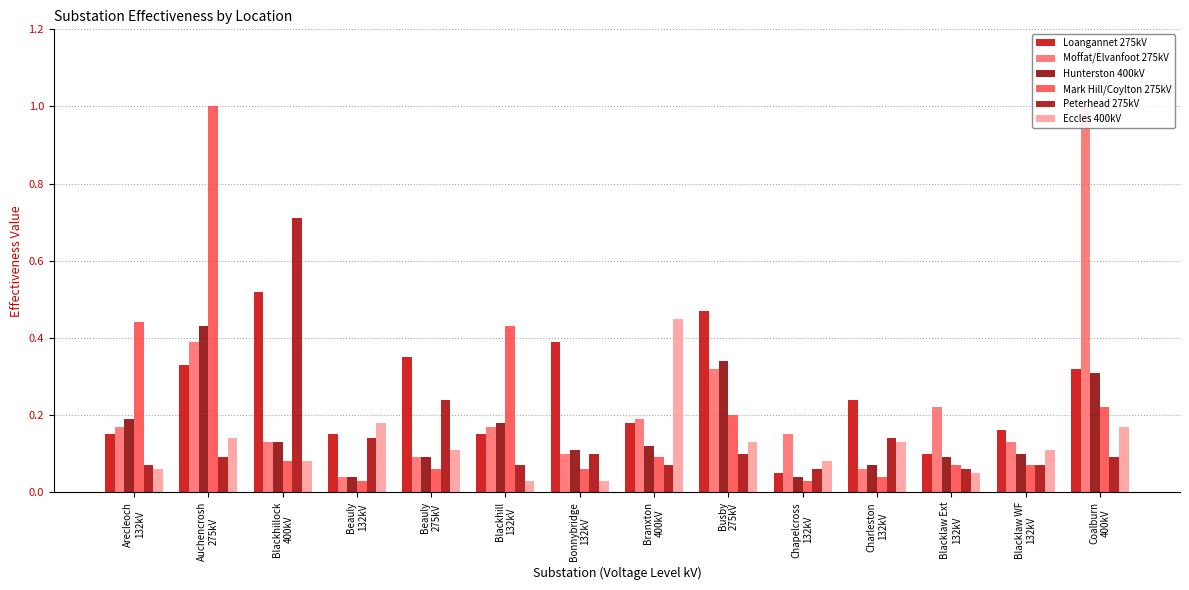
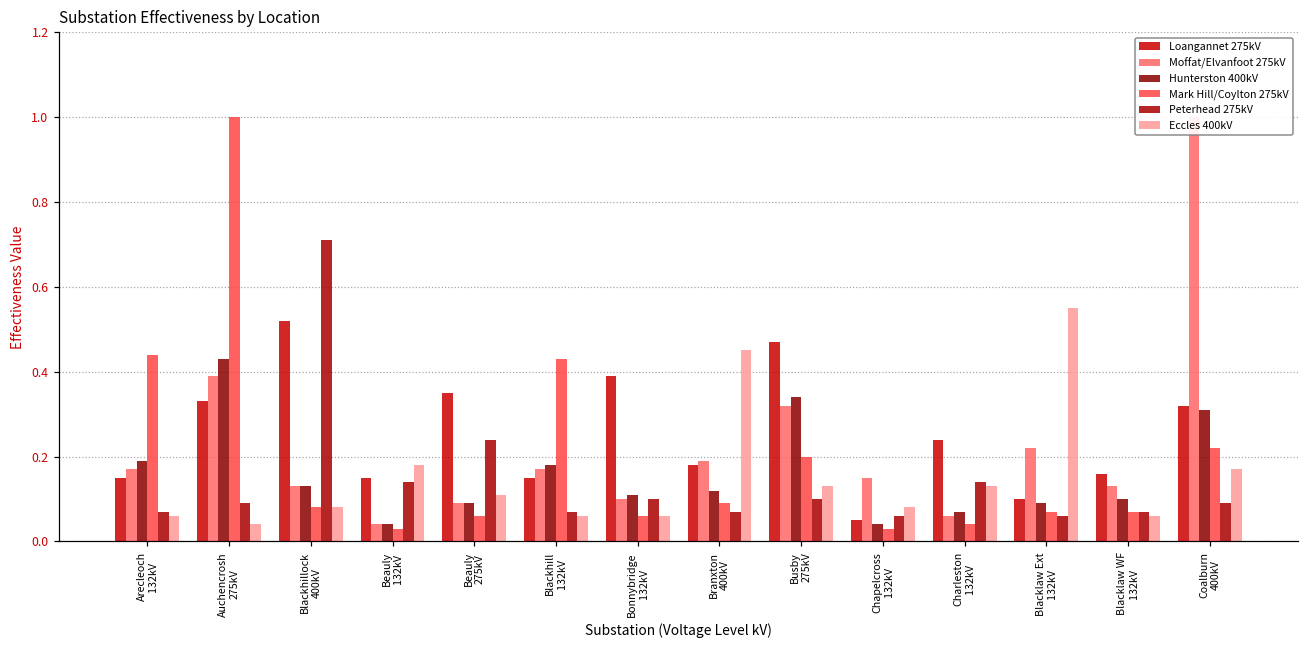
Eccles 400kV, Auchencrosh 275kV: 0.14 -> 0.04
Eccles 400kV, Blackhill 132kV: 0.03 -> 0.06
Eccles 400kV, Bonnybridge 132kV: 0.03 -> 0.06
Eccles 400kV, Blacklaw Ext 132kV: 0.05 -> 0.55
Eccles 400kV, Blacklaw WF 132kV: 0.11 -> 0.06
